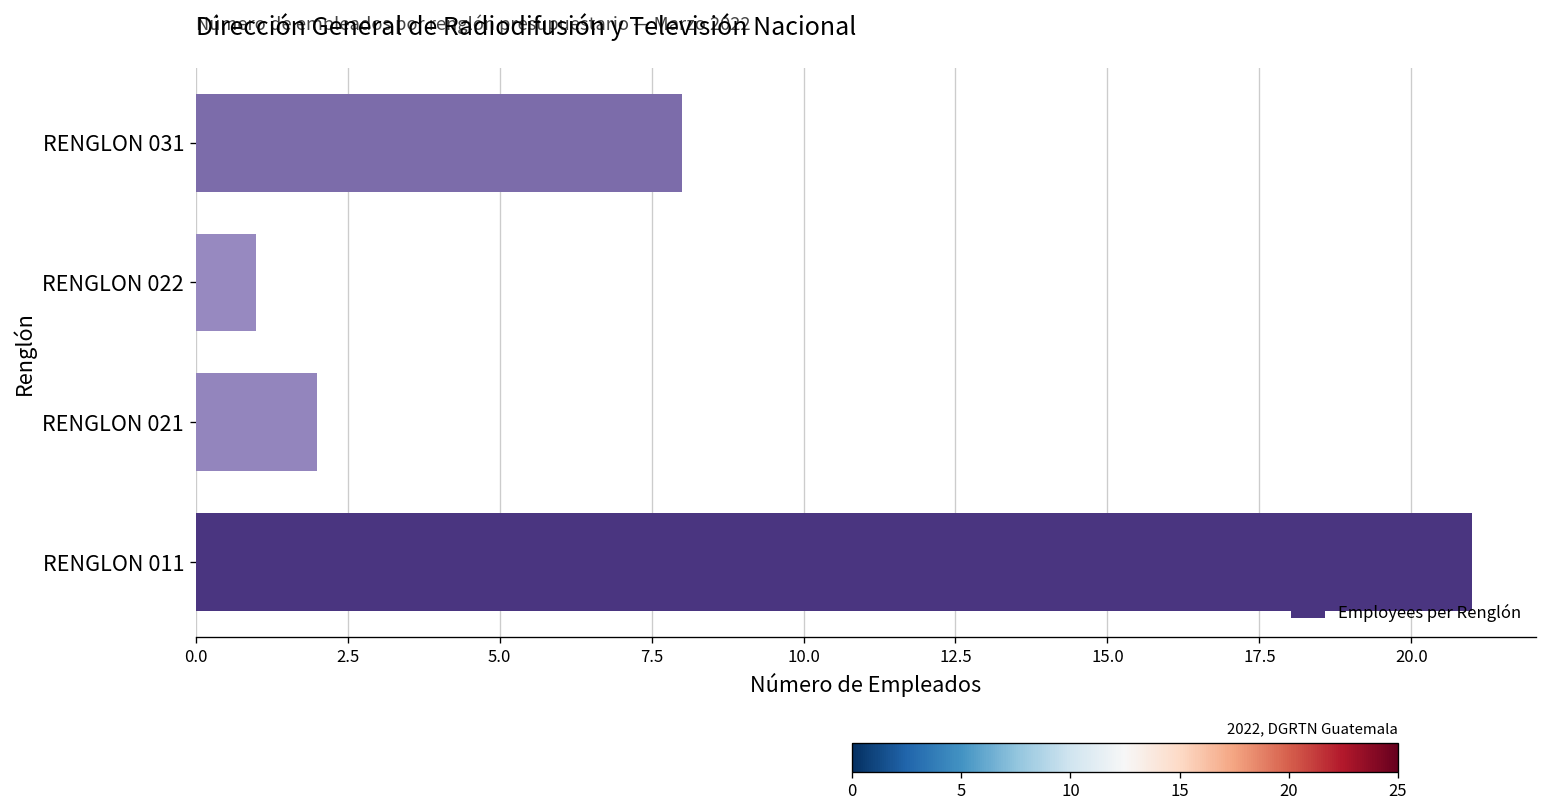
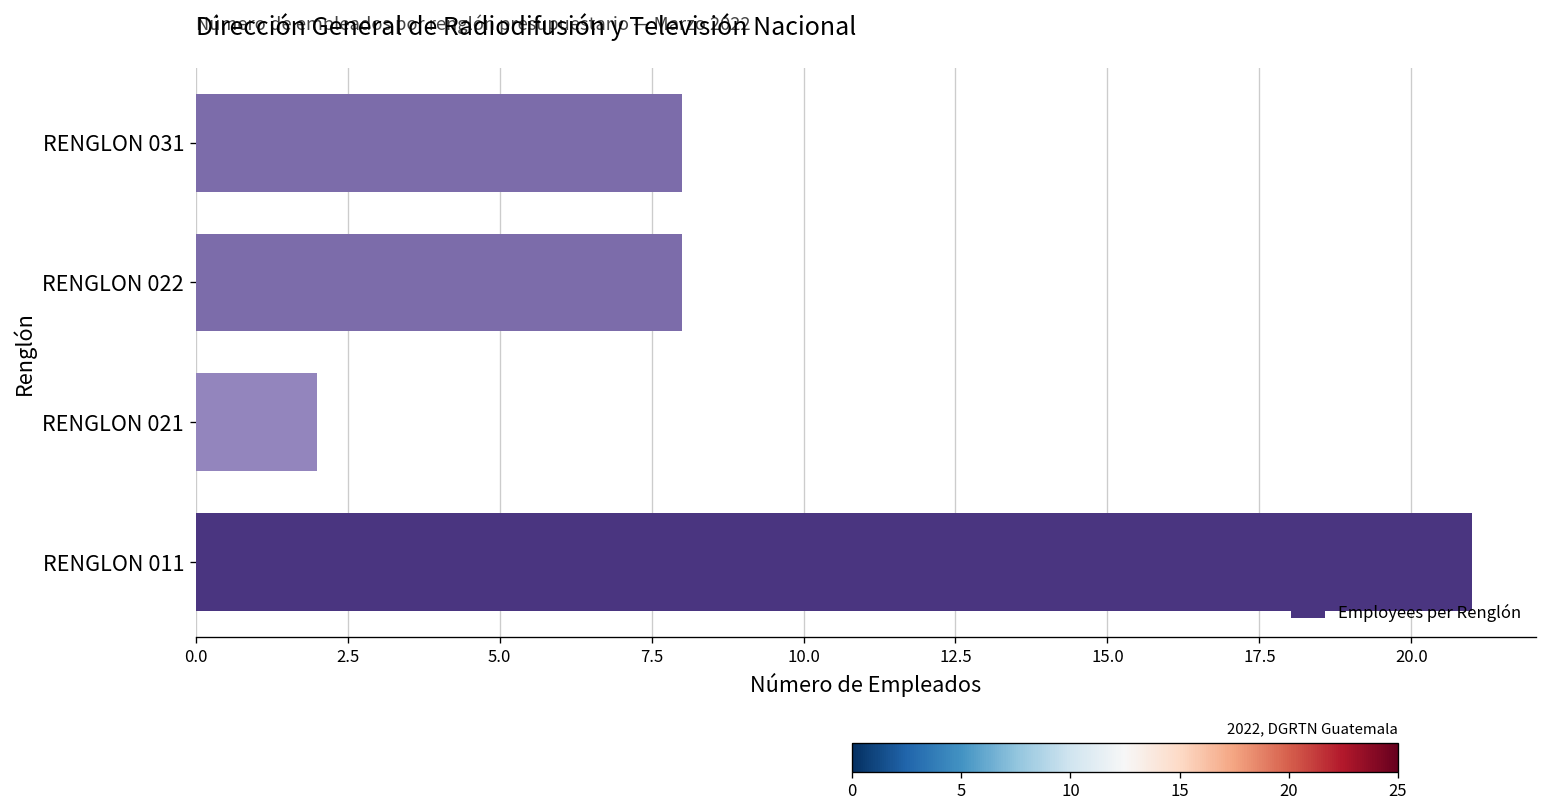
RENGLON 022: 1 -> 8
